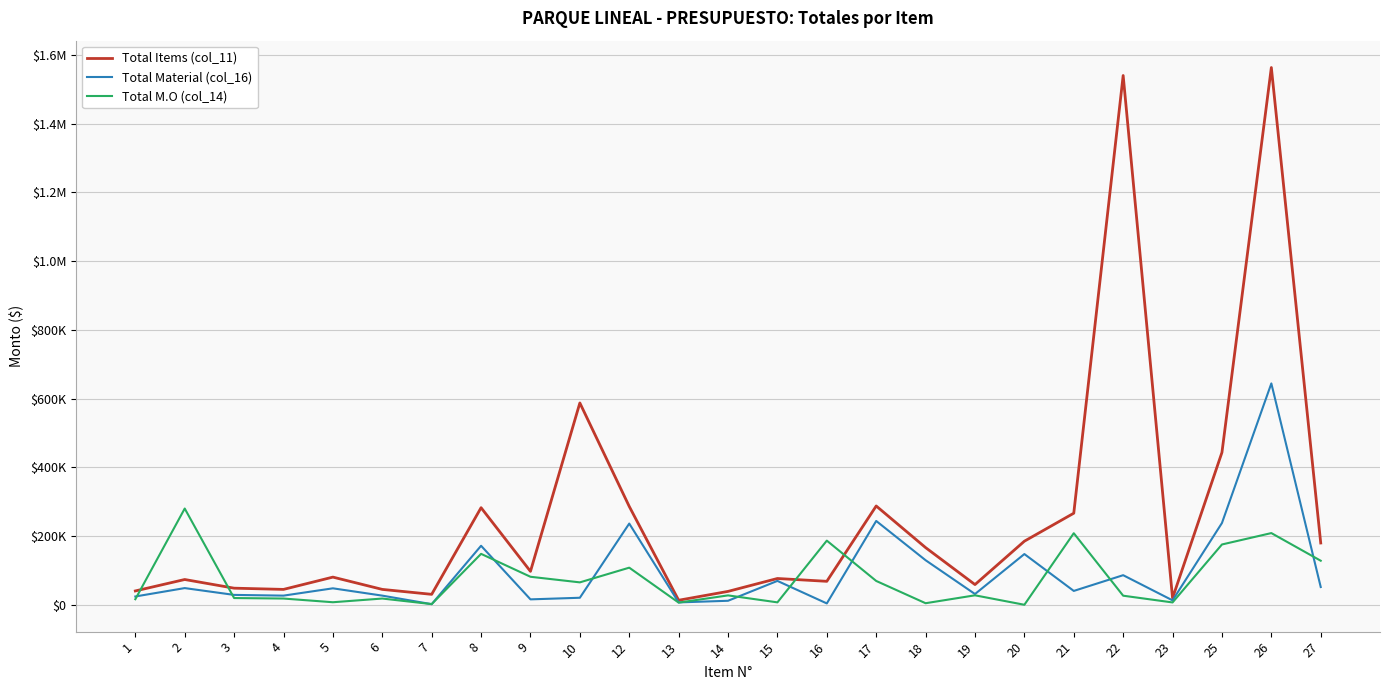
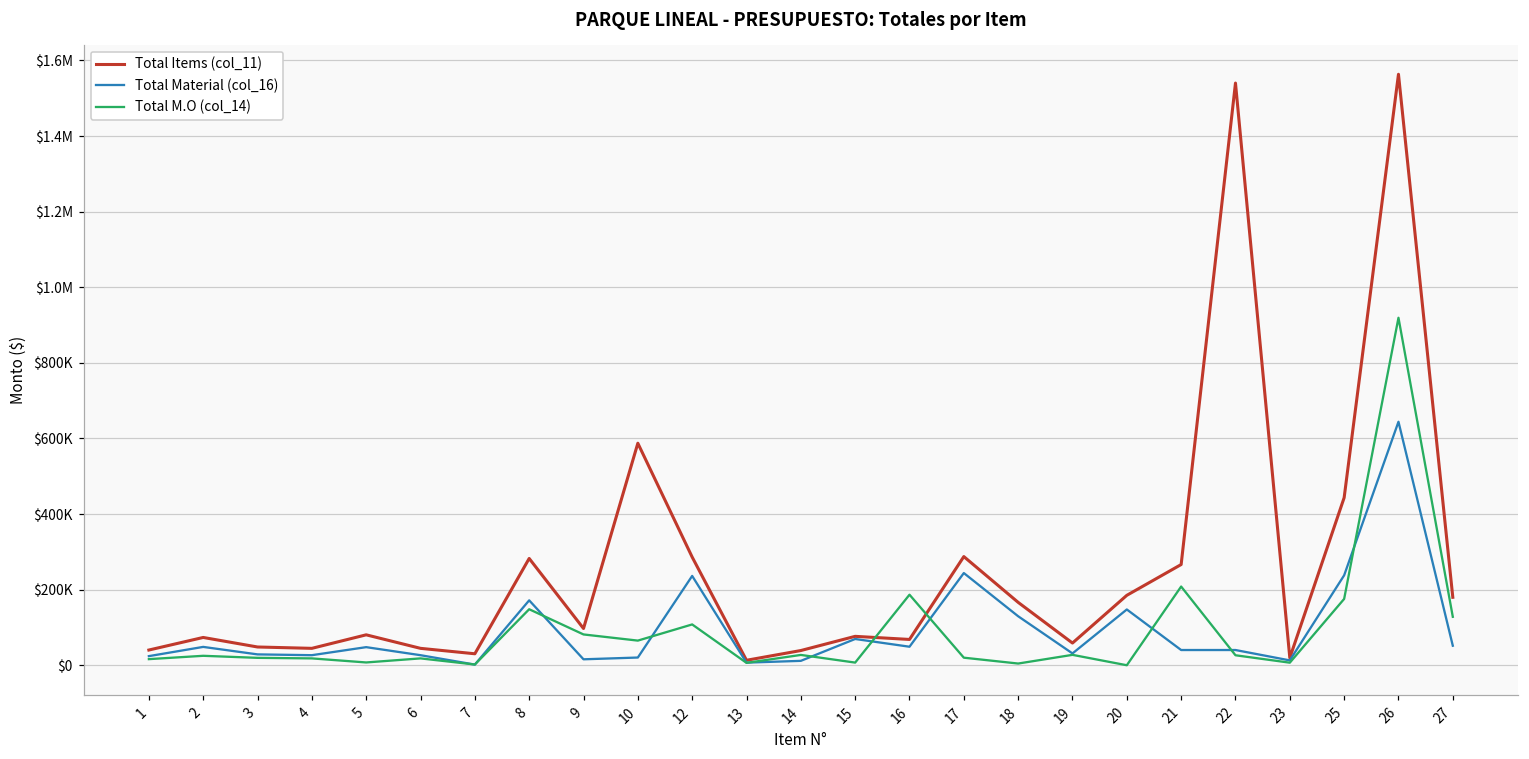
Total M.O (col_14), 2: $280000 -> $20000
Total Material (col_16), 16: $0 -> $50000
Total M.O (col_14), 17: $70000 -> $20000
Total Material (col_16), 22: $90000 -> $40000
Total M.O (col_14), 26: $210000 -> $920000
